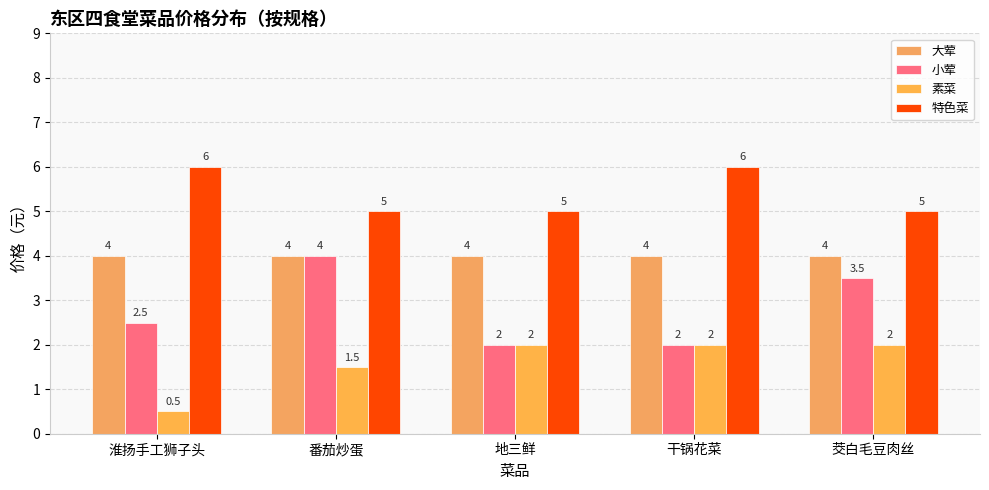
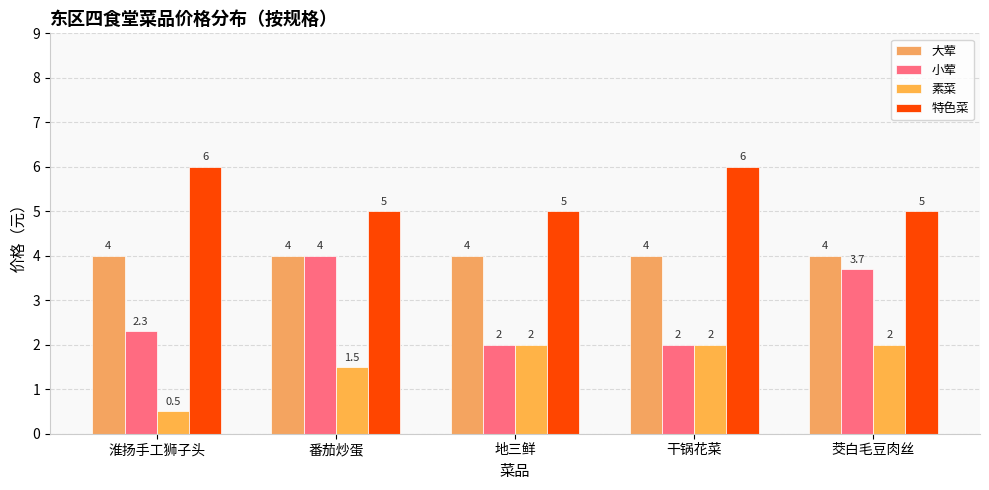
小荤, 淮扬手工狮子头: 2.5 -> 2.3
小荤, 茭白毛豆肉丝: 3.5 -> 3.7
